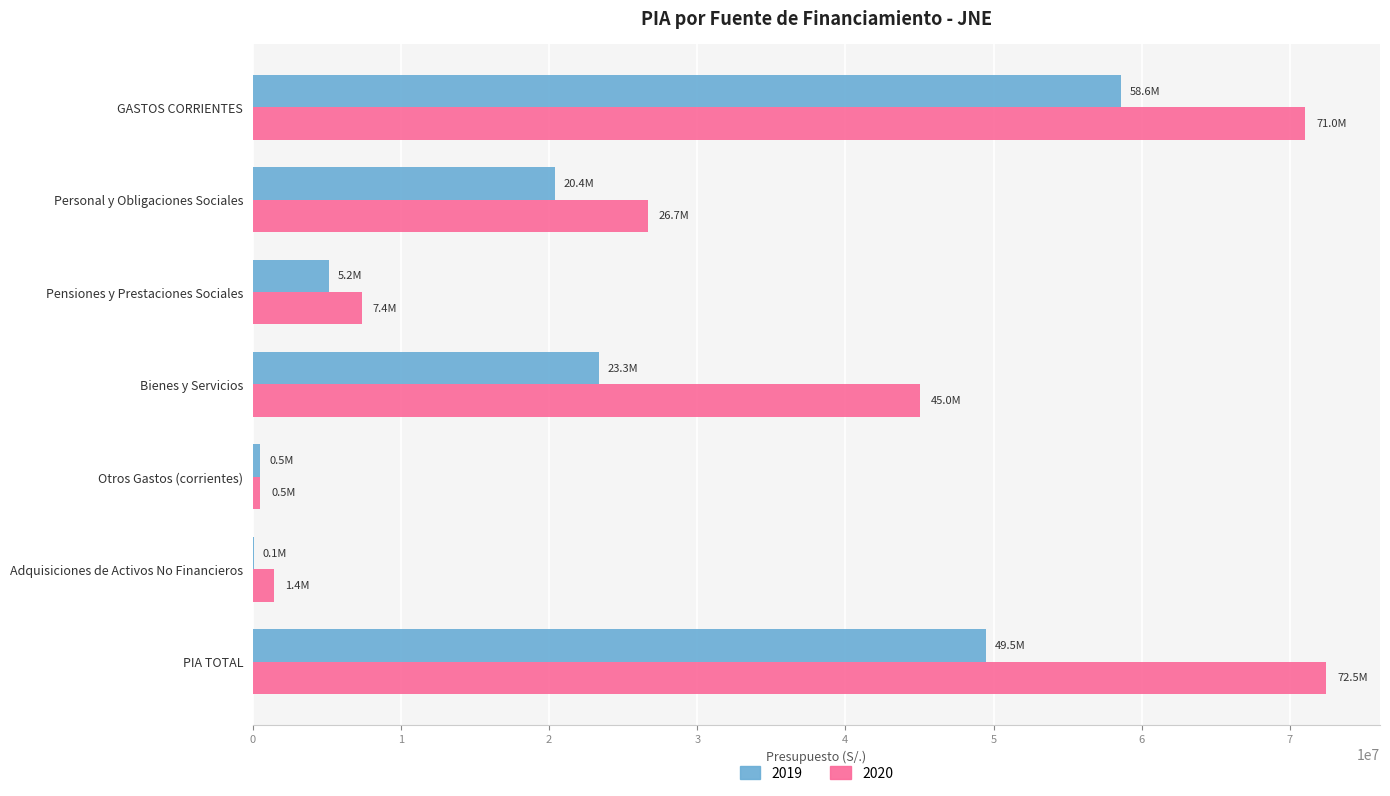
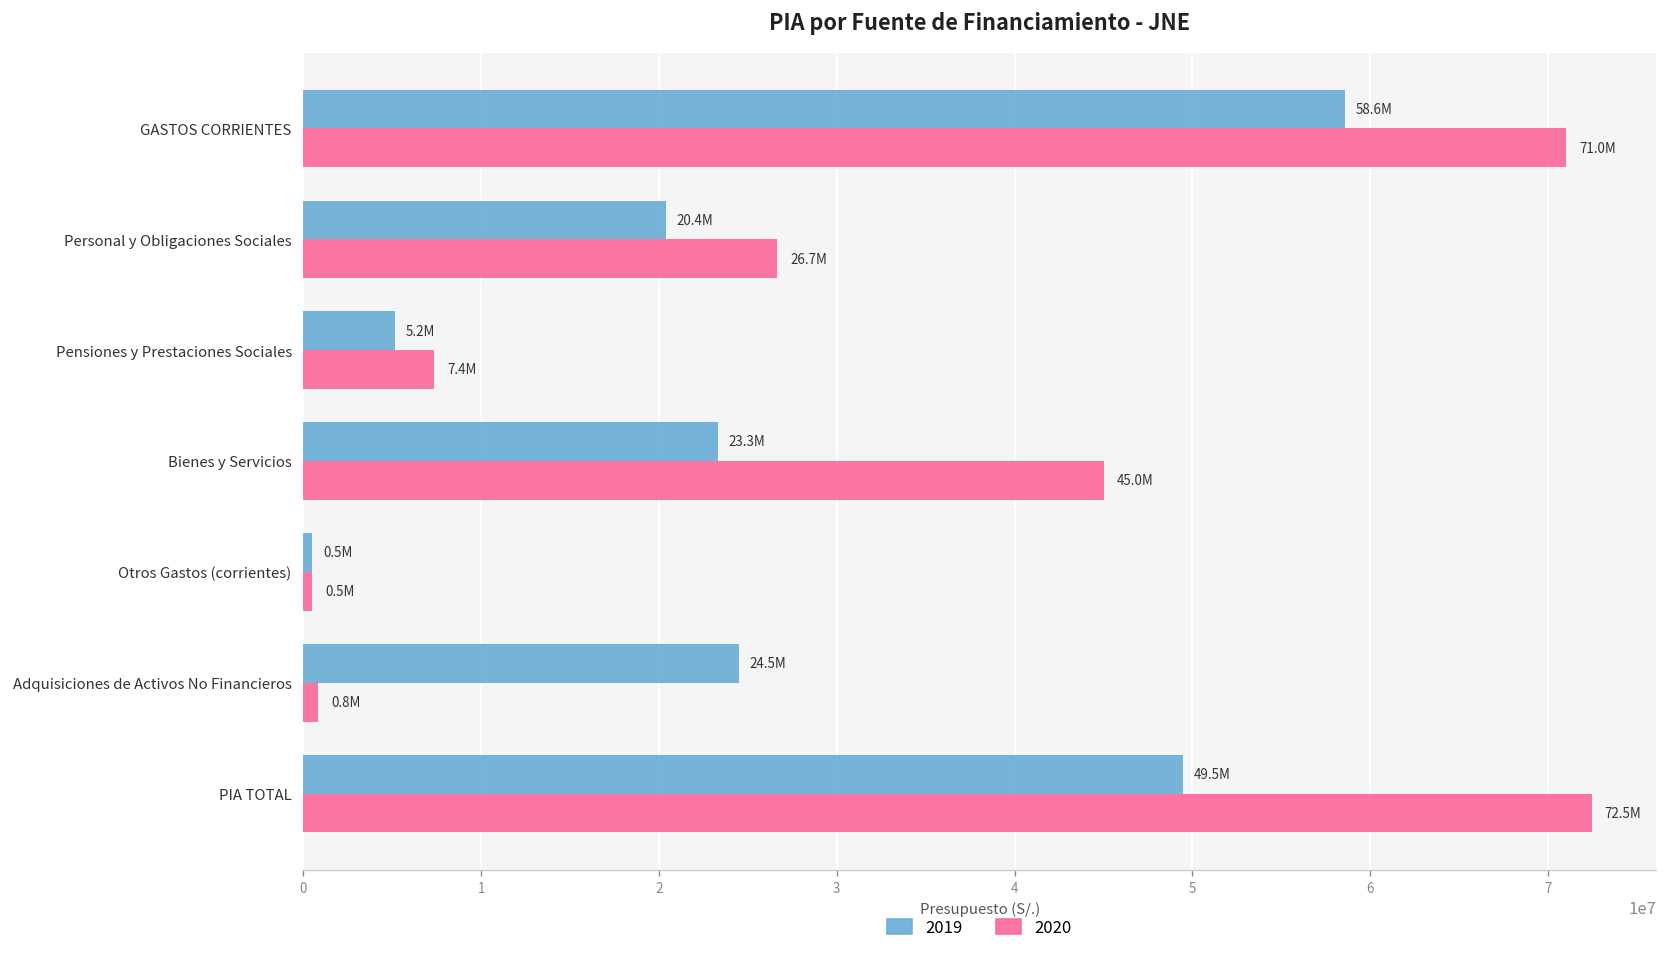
2019, Adquisiciones de Activos No Financieros: 0.1M -> 24.5M
2020, Adquisiciones de Activos No Financieros: 1.4M -> 0.8M
